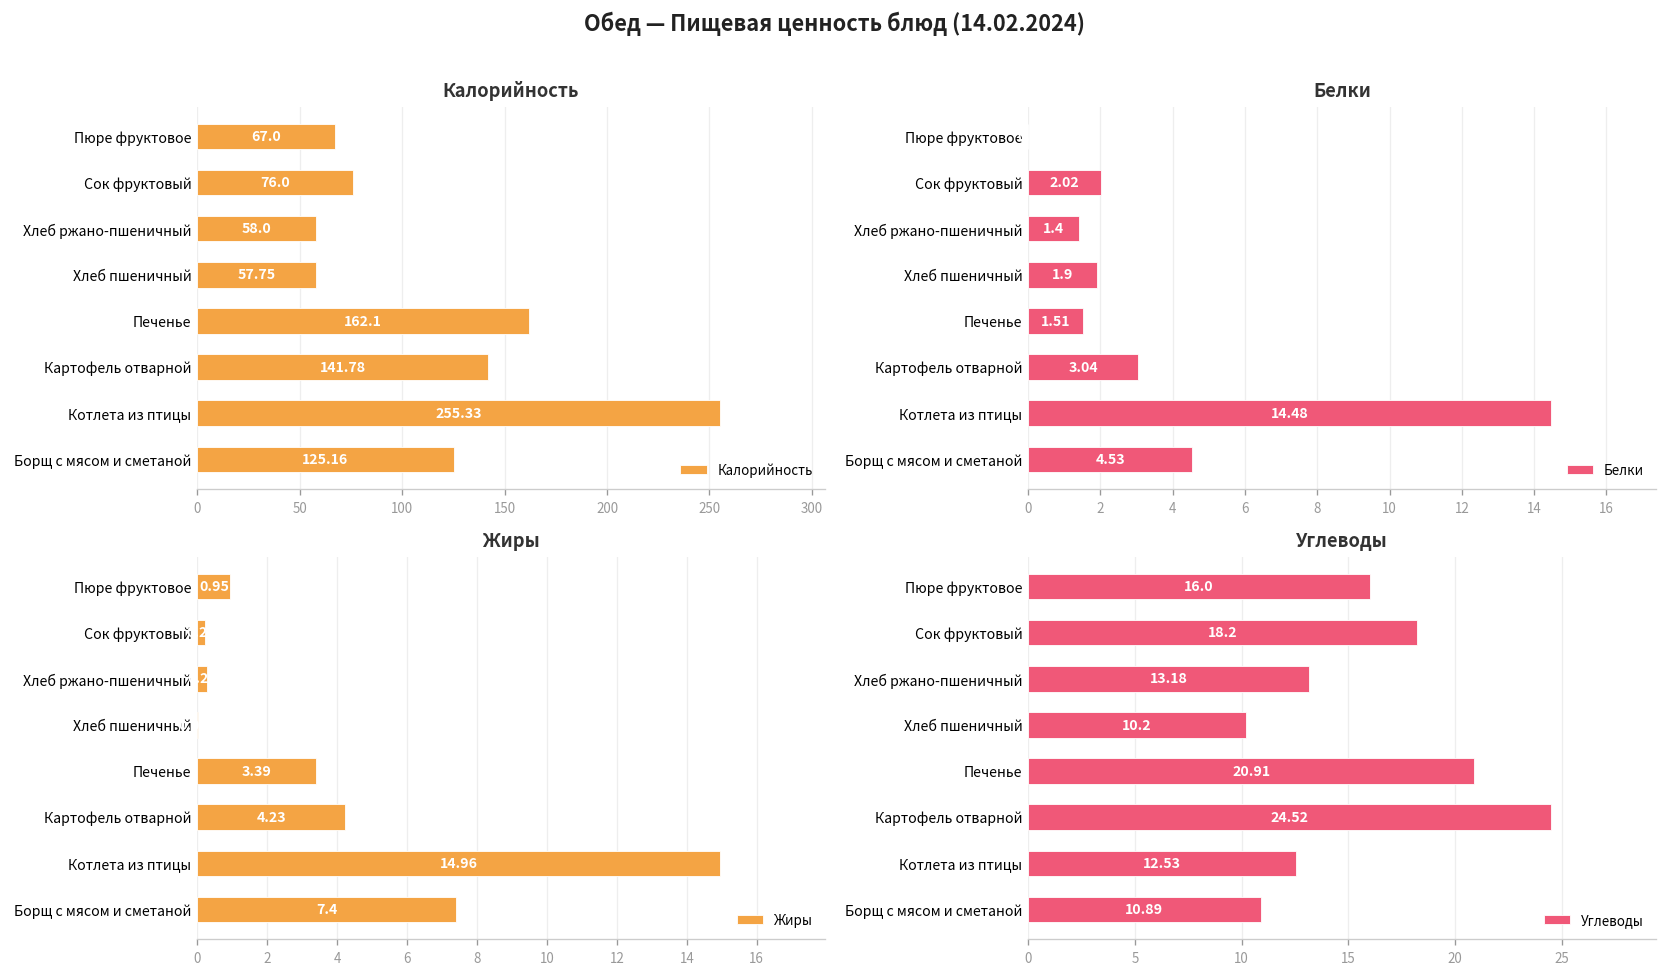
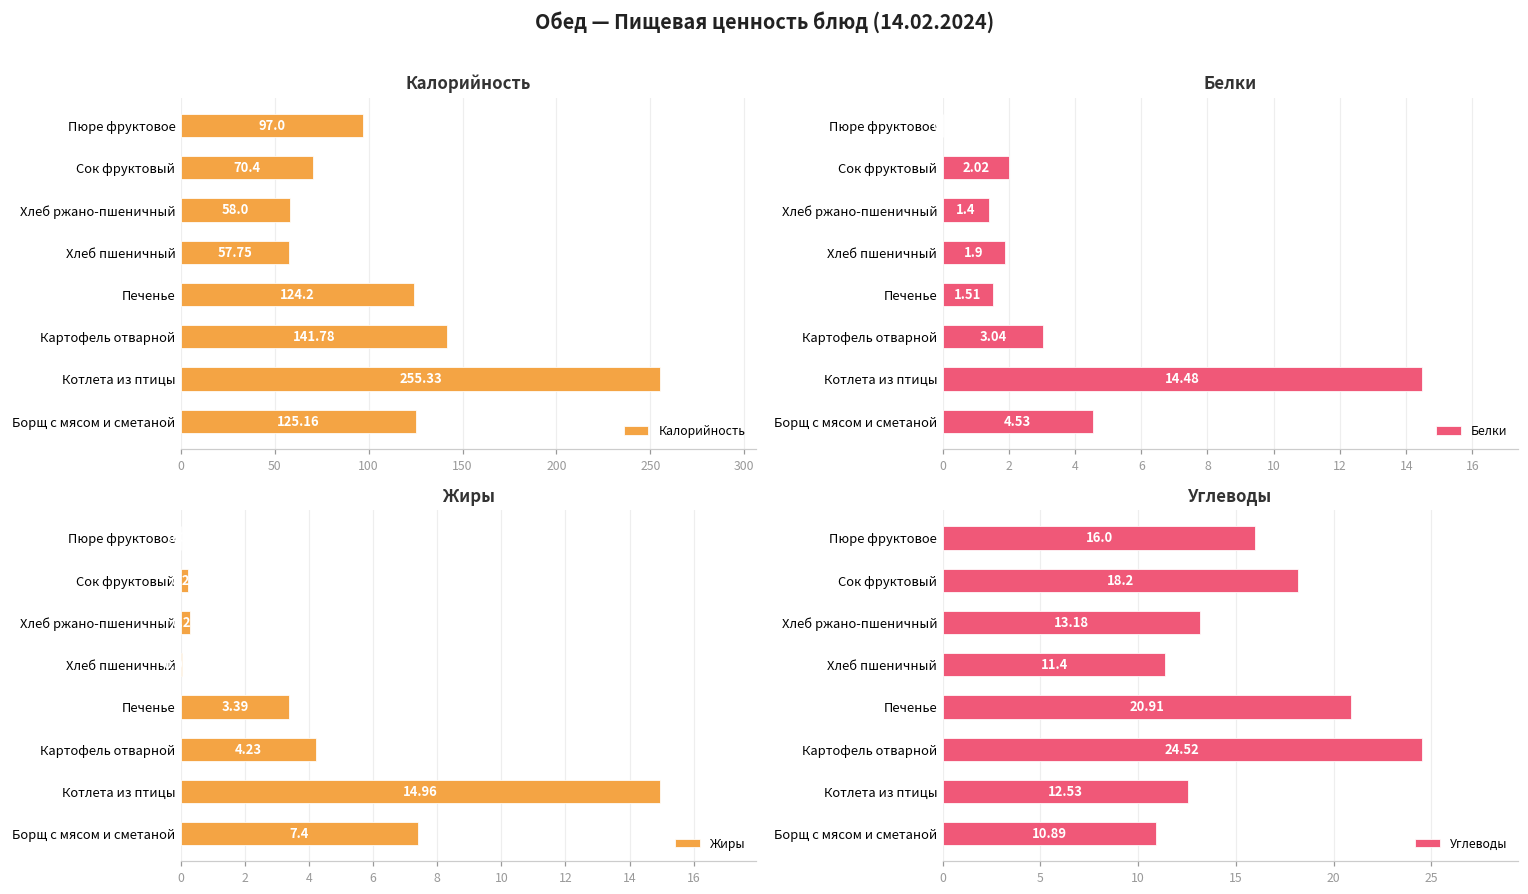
Калорийность, Пюре фруктовое: 67.0 -> 97.0
Калорийность, Сок фруктовый: 76.0 -> 70.4
Калорийность, Печенье: 162.1 -> 124.2
Жиры, Пюре фруктовое: 1.0 -> 0.0
Углеводы, Хлеб пшеничный: 10.2 -> 11.4
